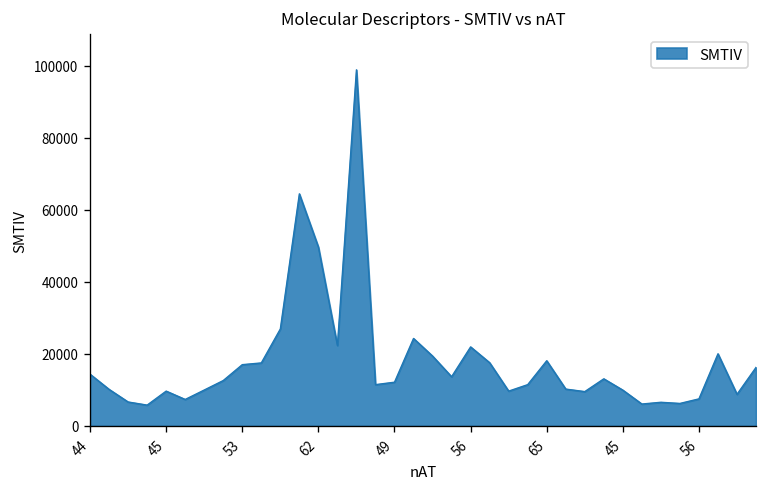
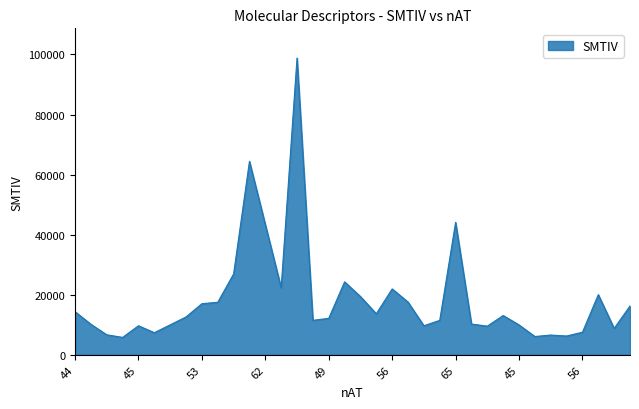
62: 50000 -> 43000
65: 18000 -> 44000
